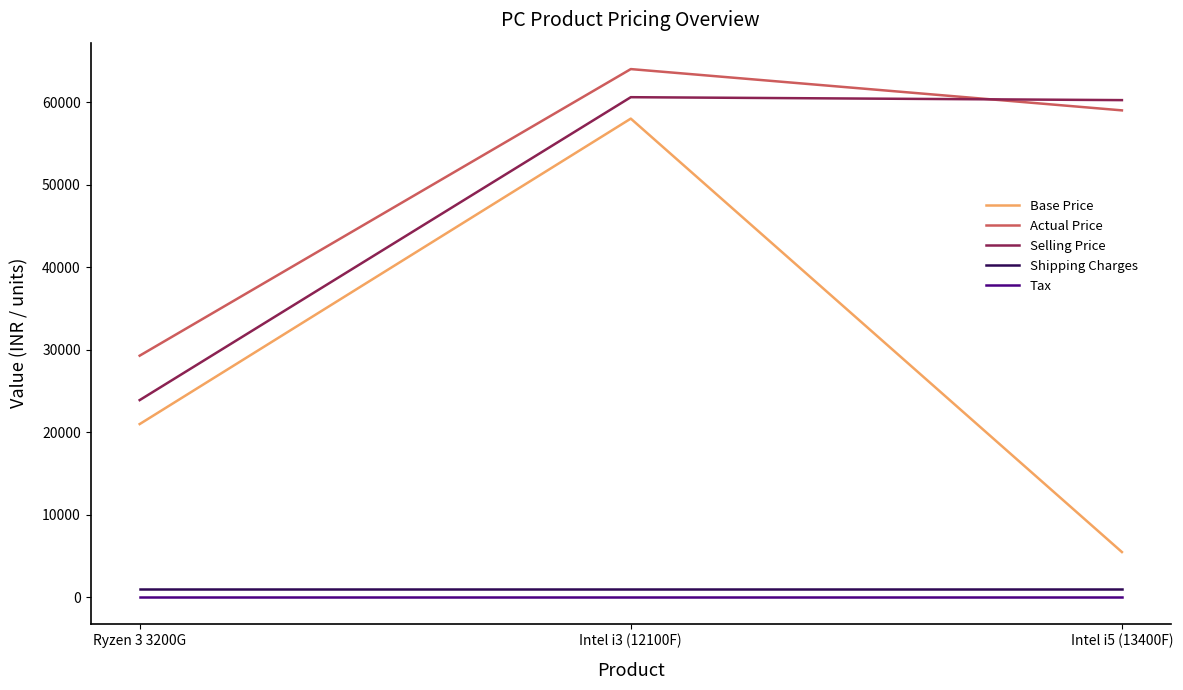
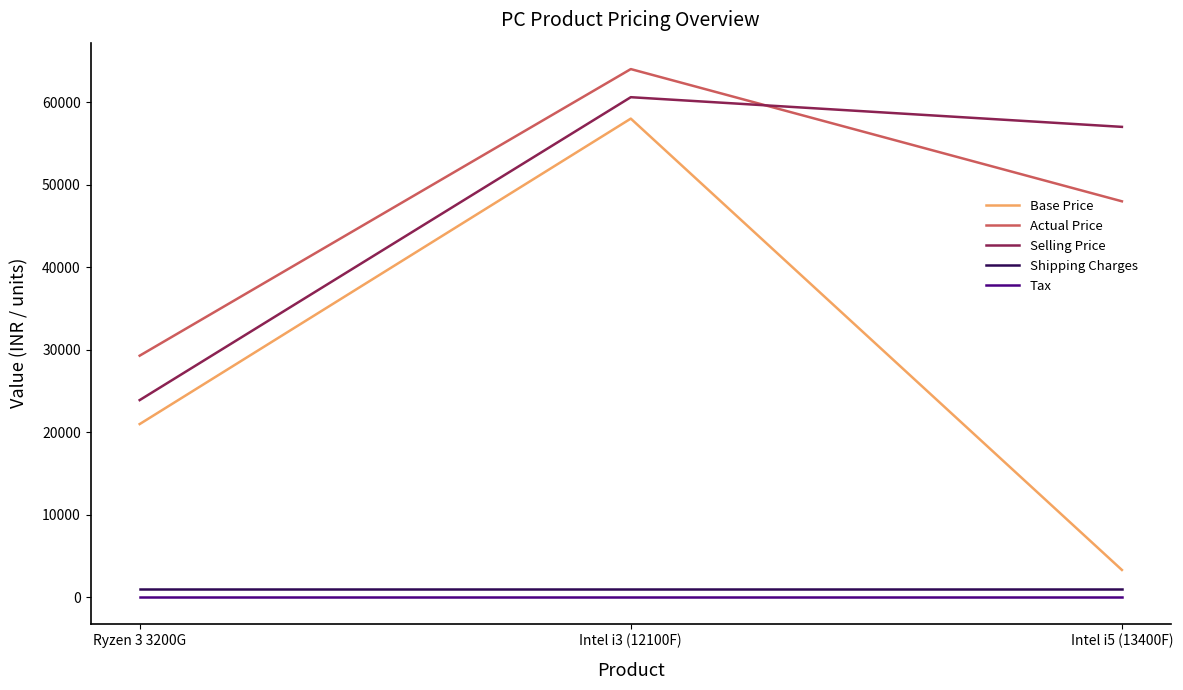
Base Price, Intel i5 (13400F): 6000 -> 3000
Actual Price, Intel i5 (13400F): 59000 -> 48000
Selling Price, Intel i5 (13400F): 60000 -> 57000
